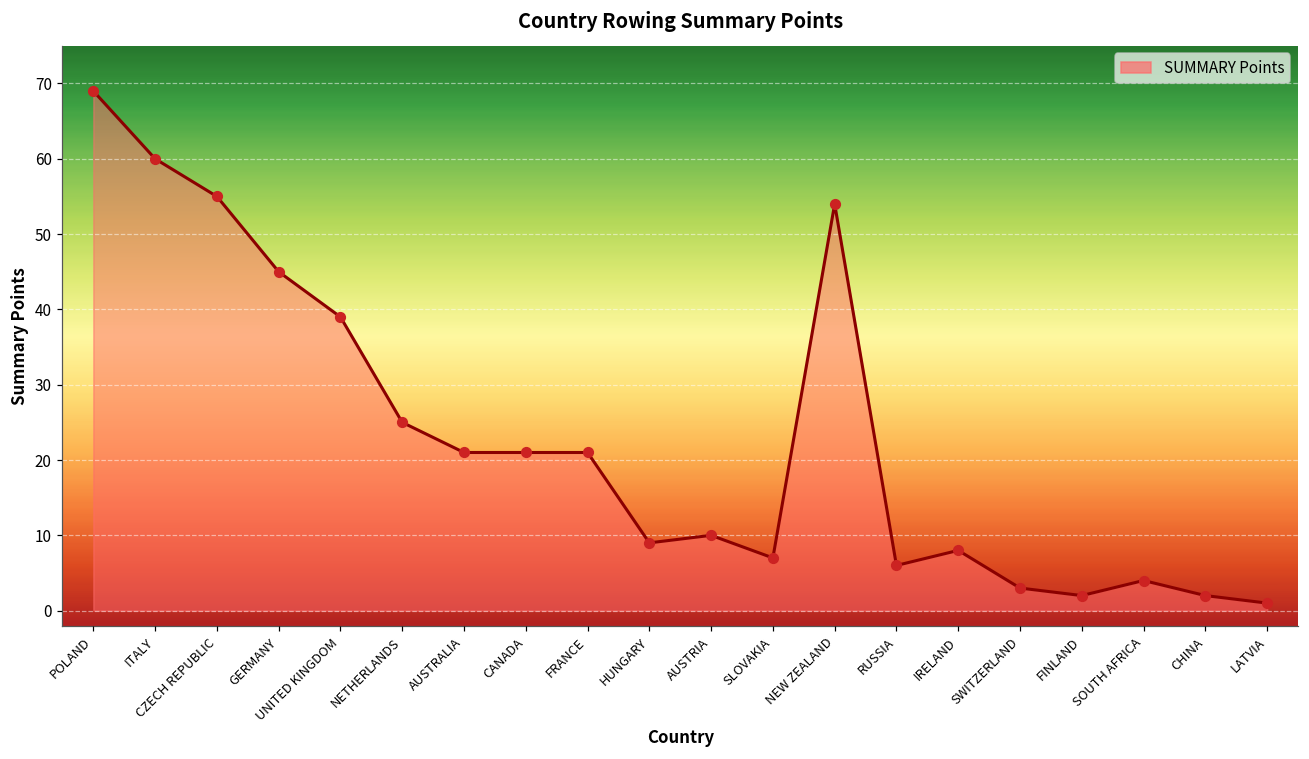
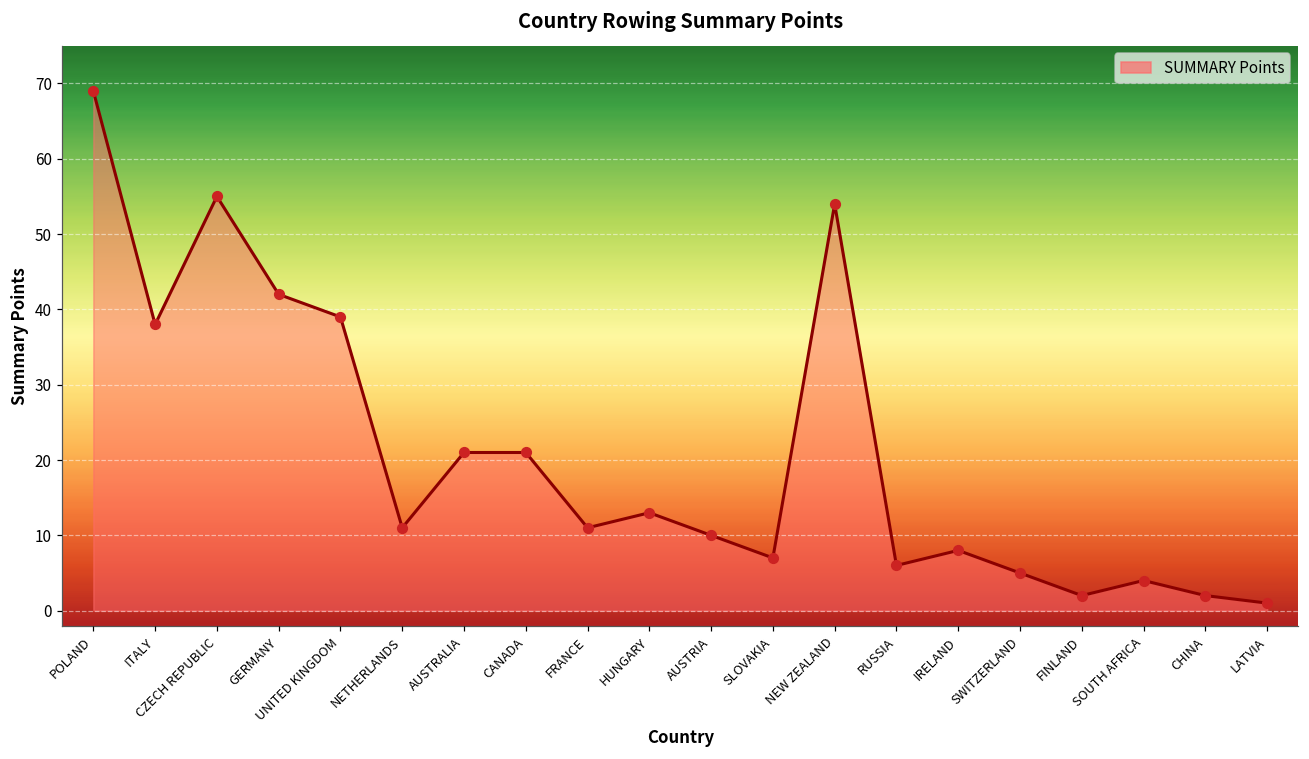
ITALY: 60 -> 38
GERMANY: 45 -> 42
NETHERLANDS: 25 -> 11
FRANCE: 21 -> 11
HUNGARY: 9 -> 13
SWITZERLAND: 3 -> 5
